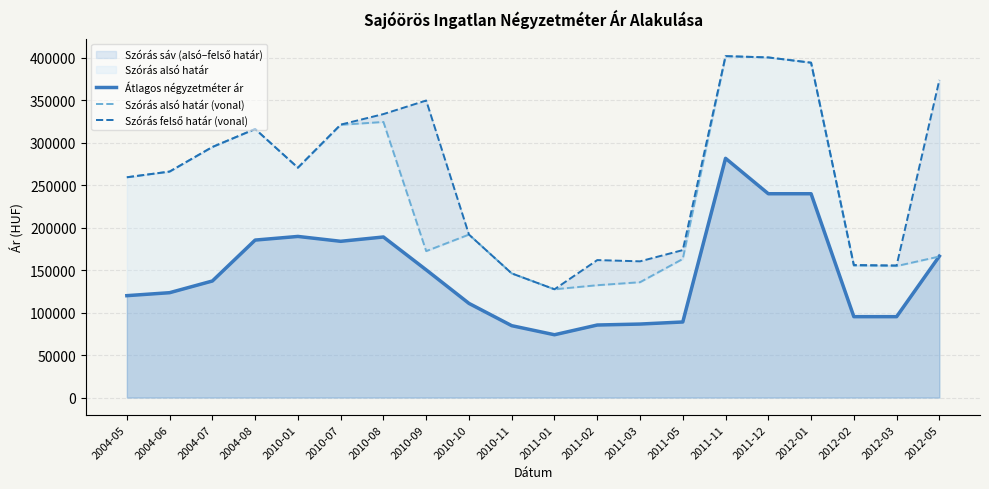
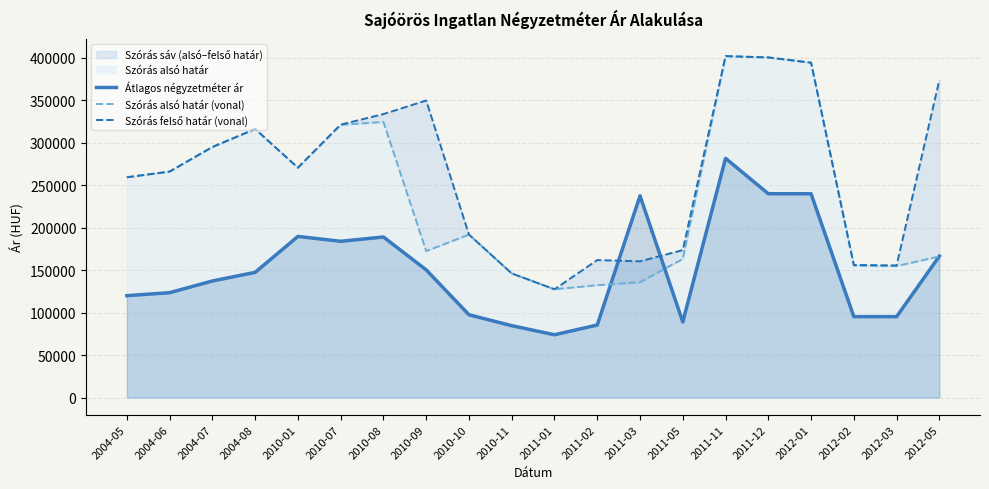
Átlagos négyzetméter ár, 2004-08: 190000 -> 150000
Átlagos négyzetméter ár, 2010-10: 110000 -> 100000
Átlagos négyzetméter ár, 2011-03: 90000 -> 240000
